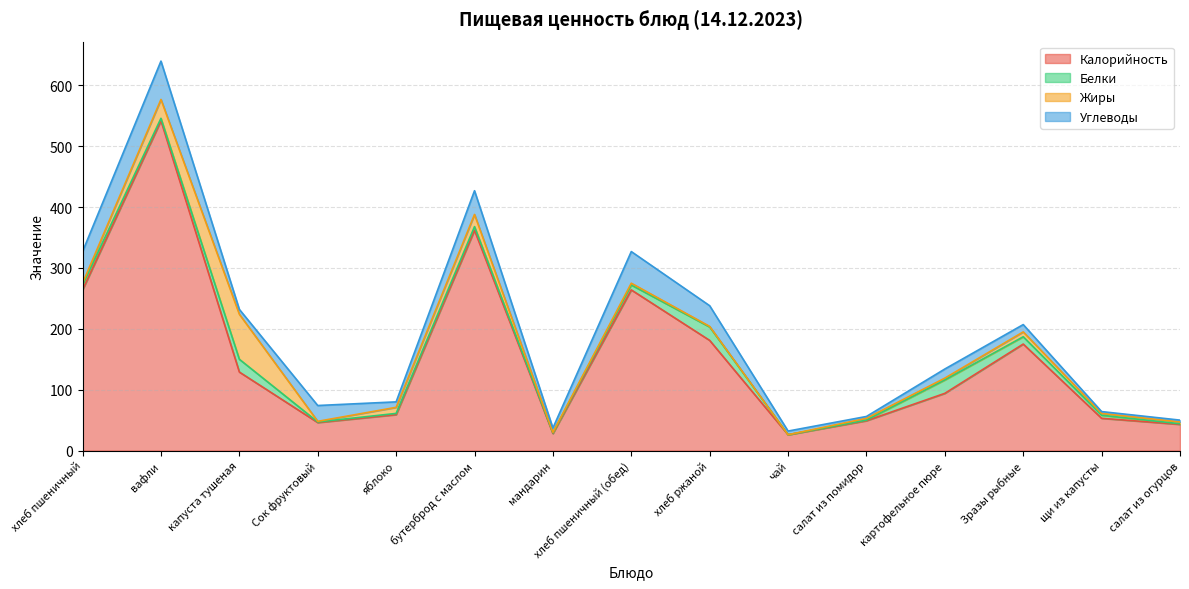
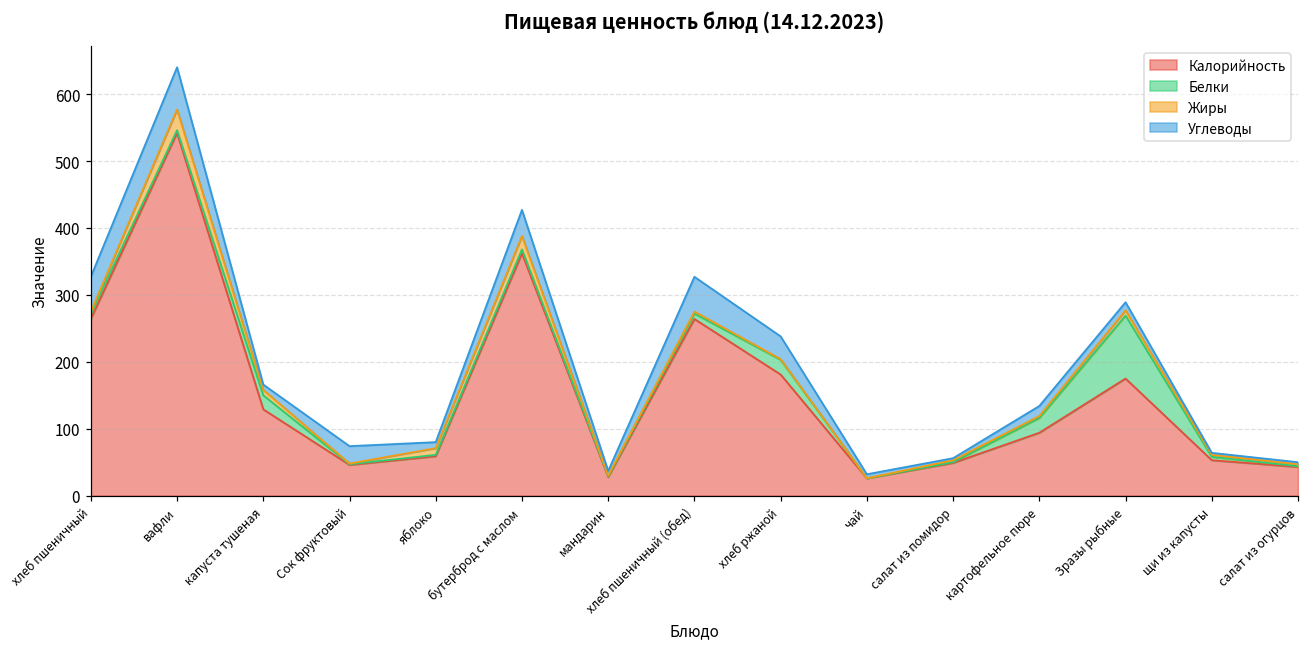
Жиры, капуста тушеная: 70 -> 10
Белки, Зразы рыбные: 10 -> 90
